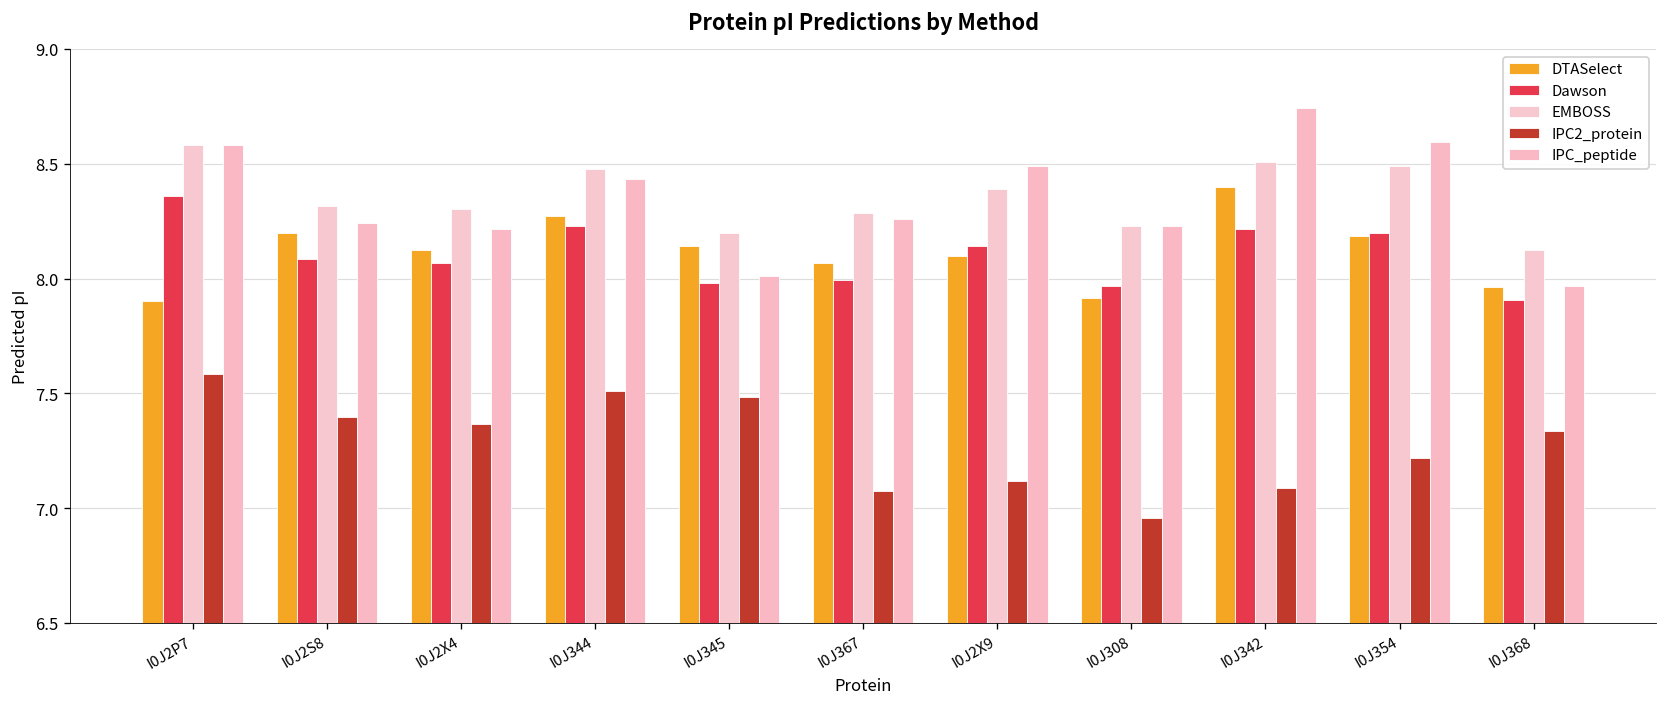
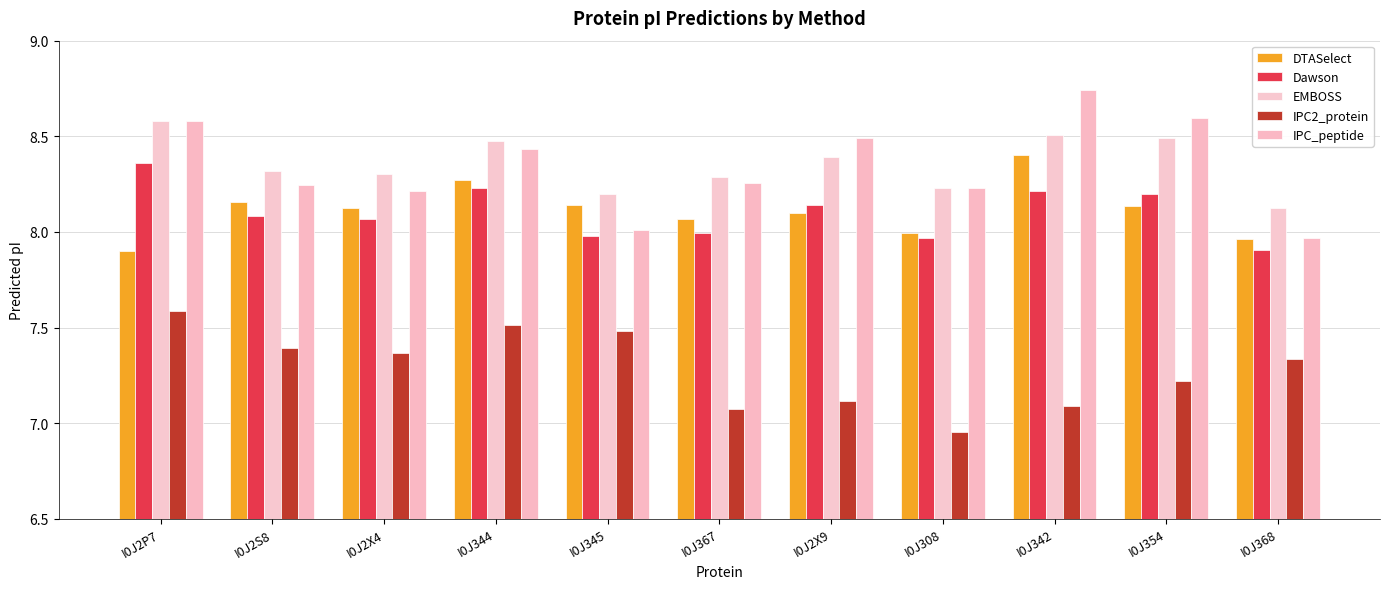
DTASelect, I0J2S8: 8.20 -> 8.16
DTASelect, I0J308: 7.92 -> 8.00
DTASelect, I0J354: 8.19 -> 8.13
